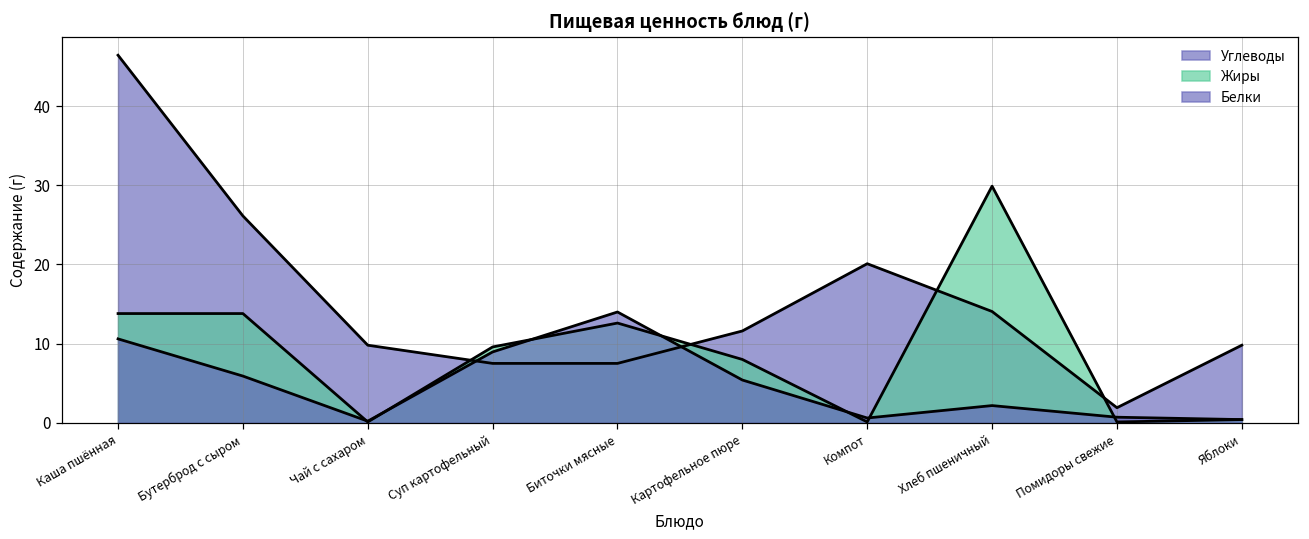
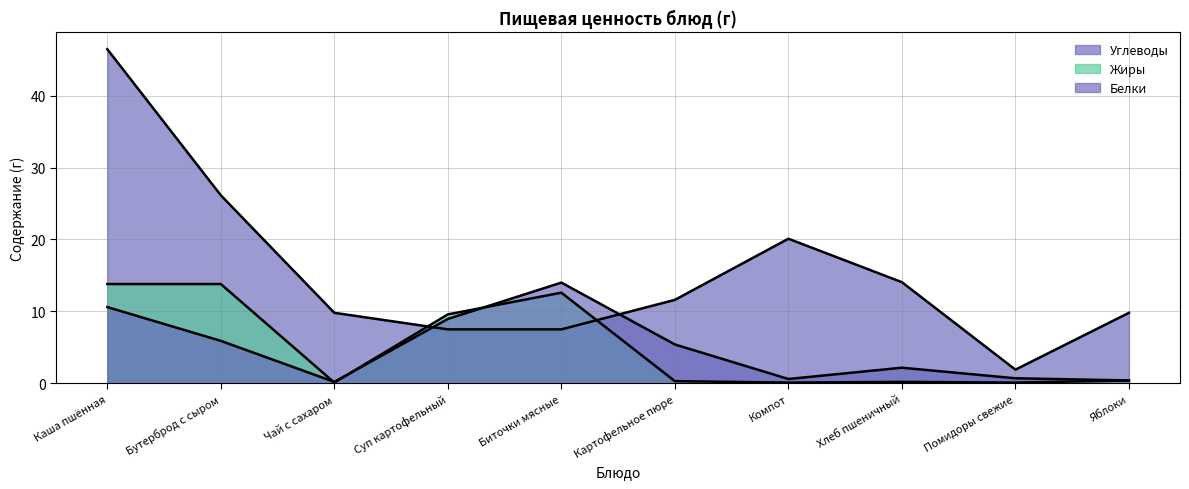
Жиры, Картофельное пюре: 8 -> 0
Жиры, Хлеб пшеничный: 30 -> 0
